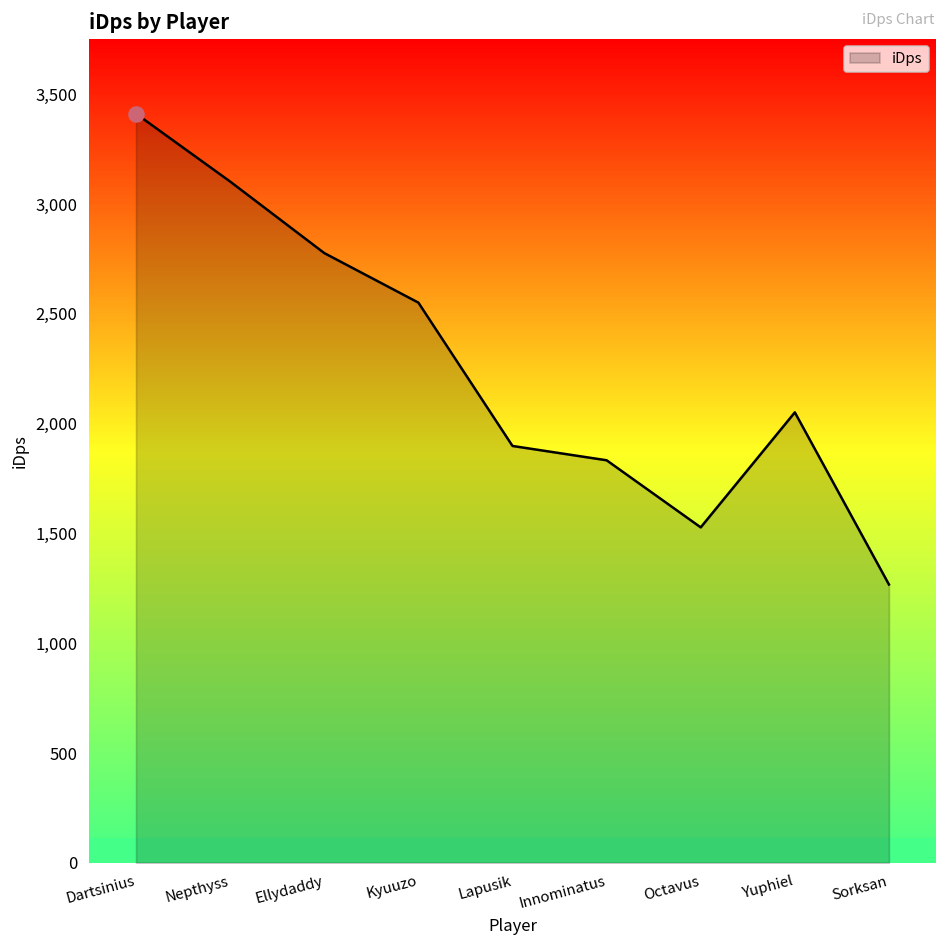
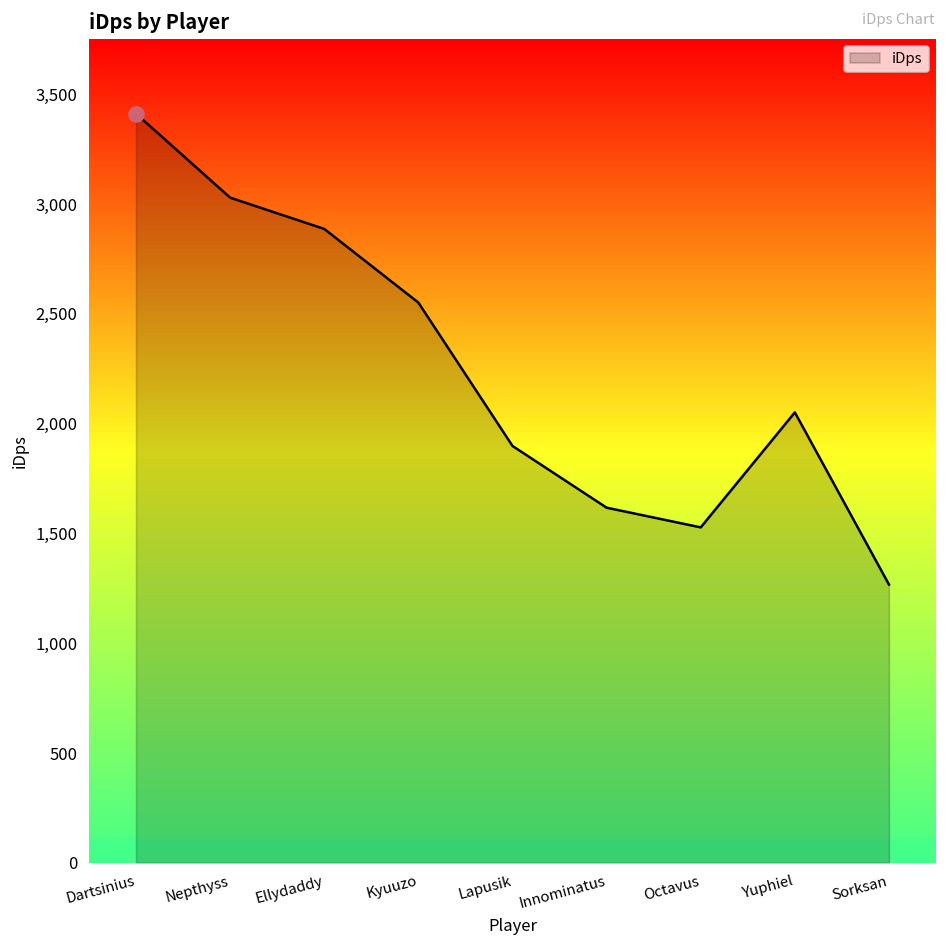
iDps, Nepthyss: 3,100 -> 3,030
iDps, Ellydaddy: 2,780 -> 2,890
iDps, Innominatus: 1,830 -> 1,620
